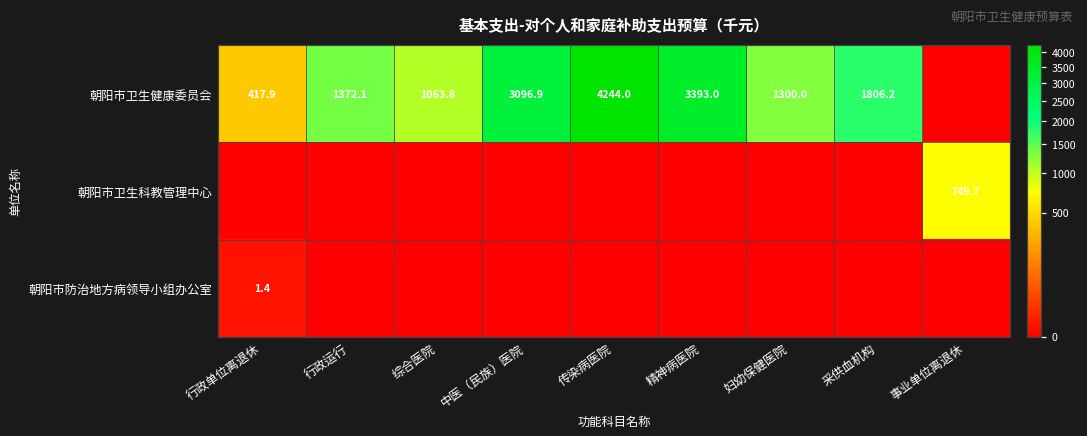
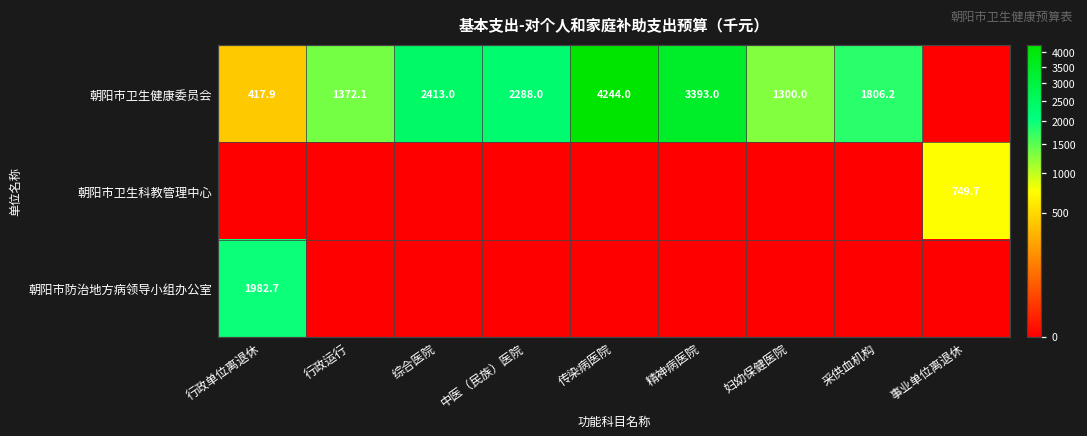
朝阳市卫生健康委员会, 综合医院: 1063.8 -> 2413.0
朝阳市卫生健康委员会, 中医（民族）医院: 3096.9 -> 2288.0
朝阳市防治地方病领导小组办公室, 行政单位离退休: 1.4 -> 1982.7
